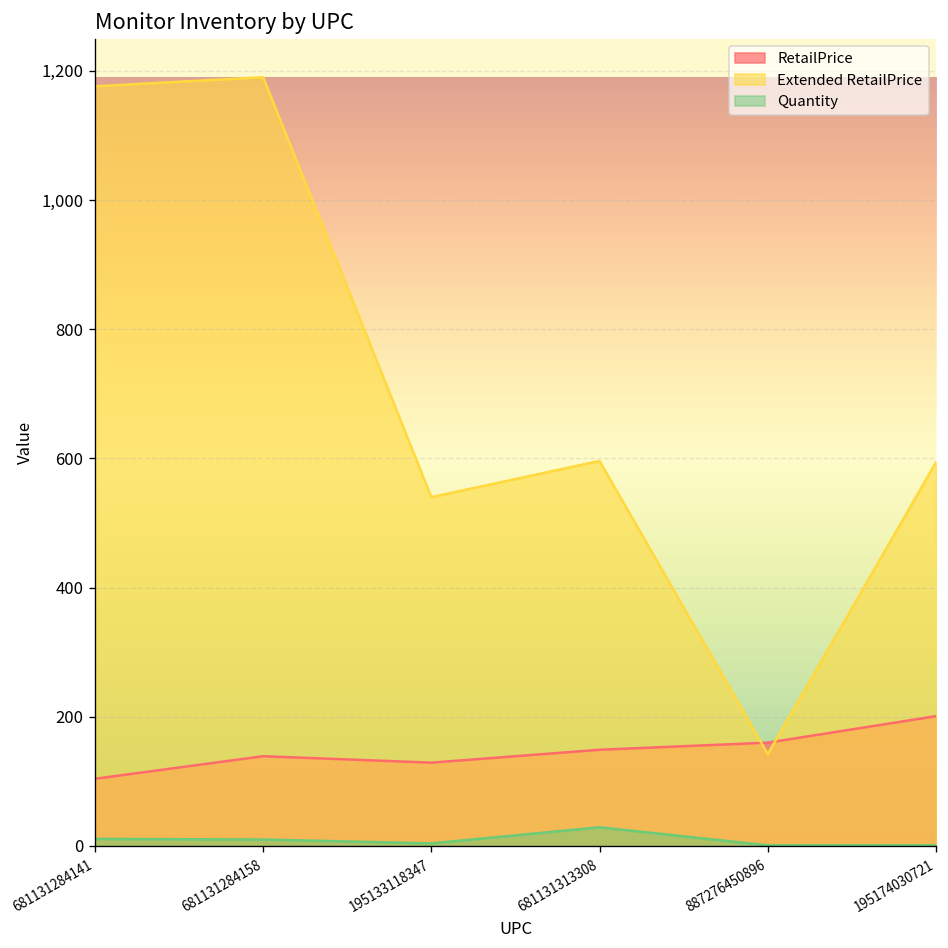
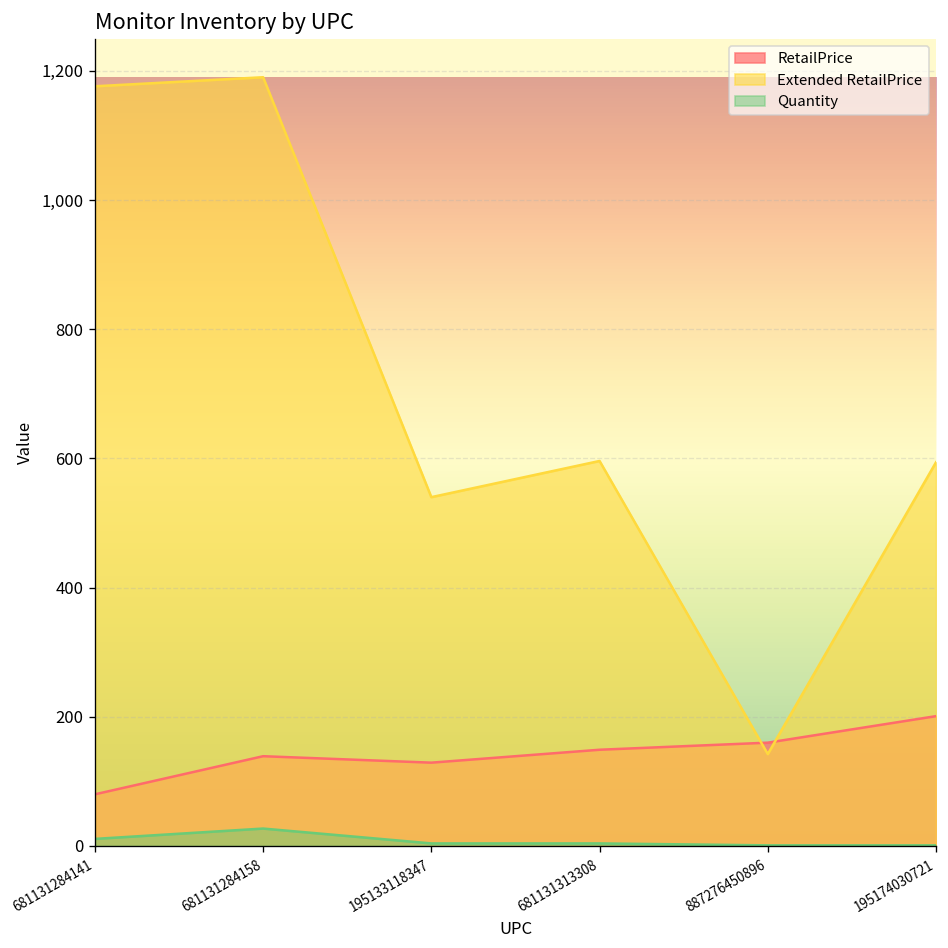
RetailPrice, 681131284141: 100 -> 80
Quantity, 681131284158: 10 -> 30
Quantity, 681131313308: 30 -> 0
